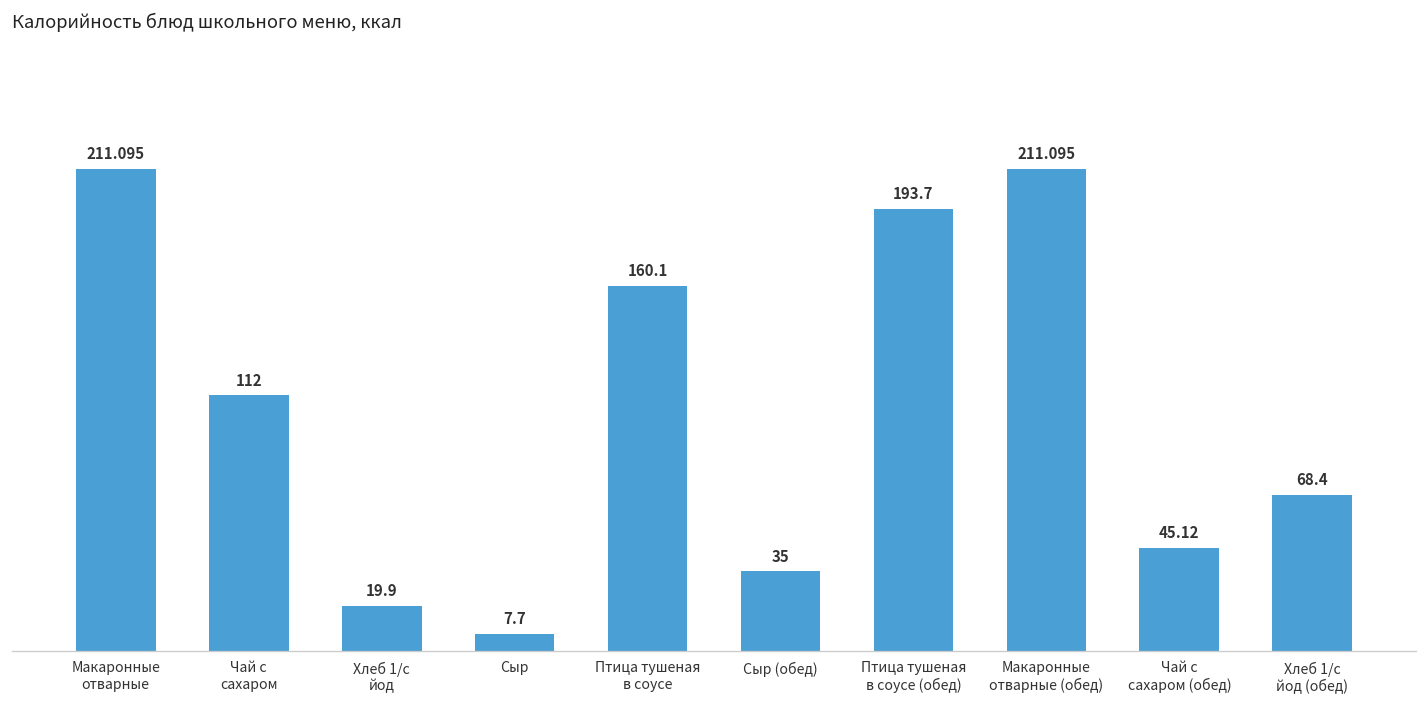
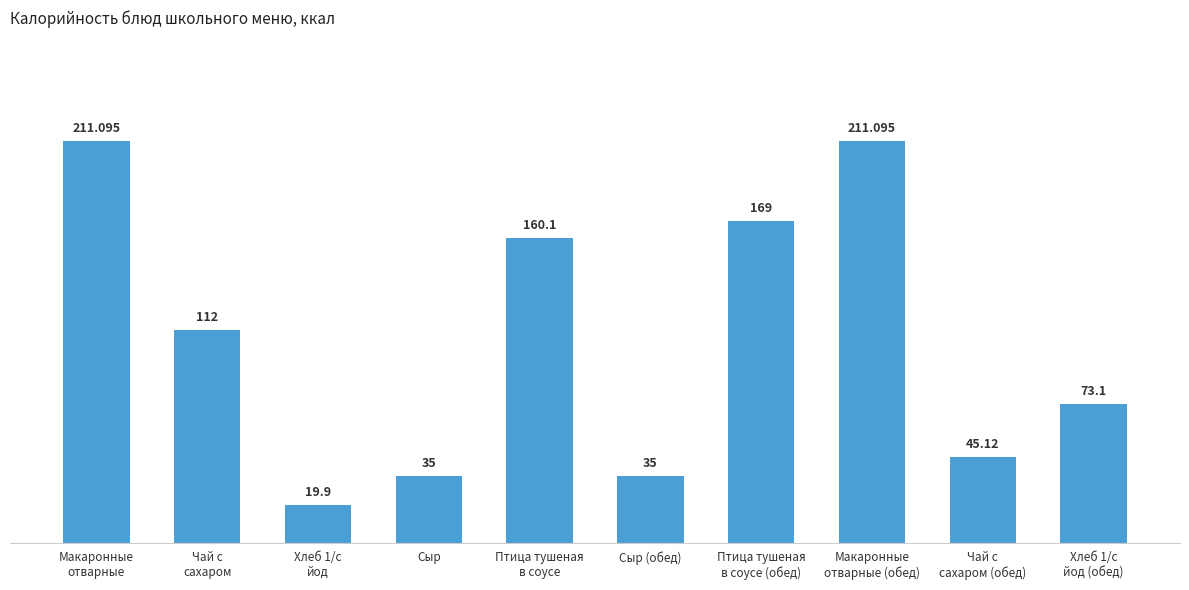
Сыр: 7.7 -> 35
Птица тушеная в соусе (обед): 193.7 -> 169
Хлеб 1/с йод (обед): 68.4 -> 73.1
